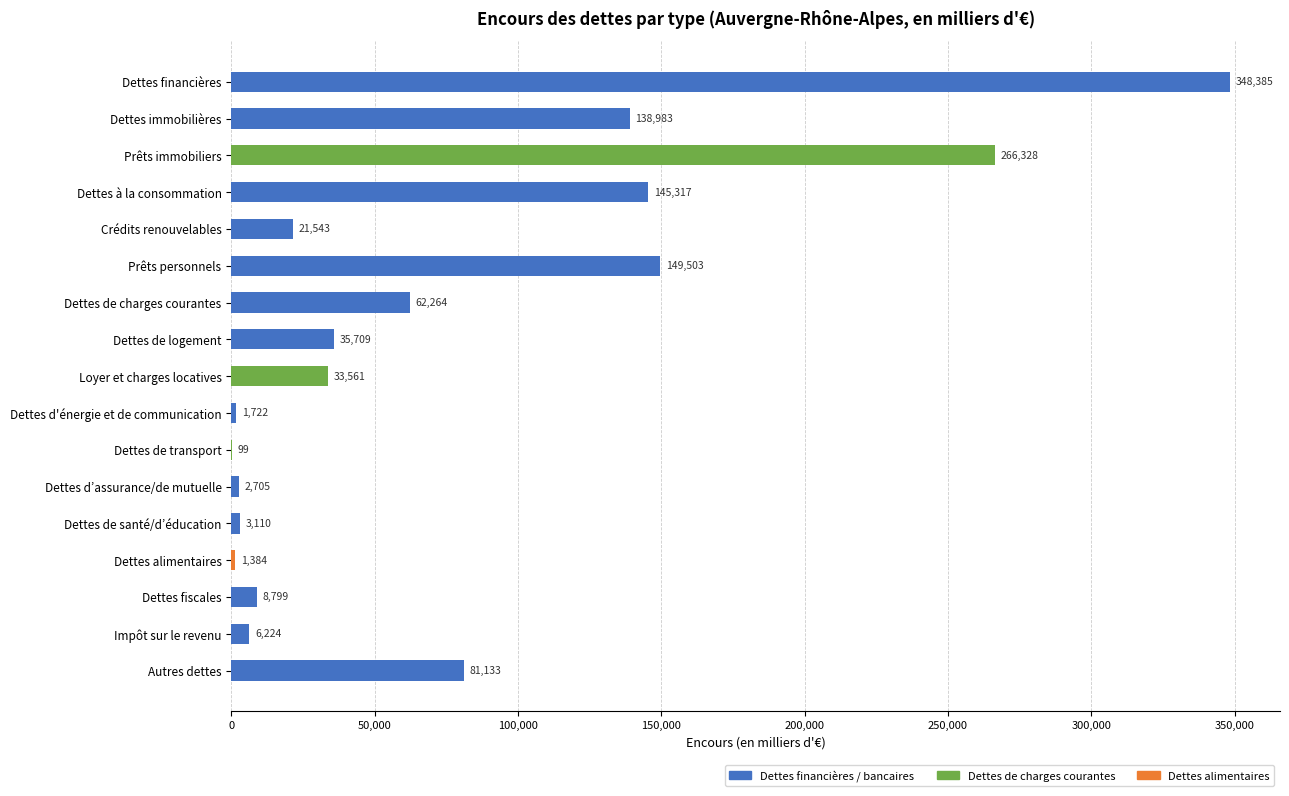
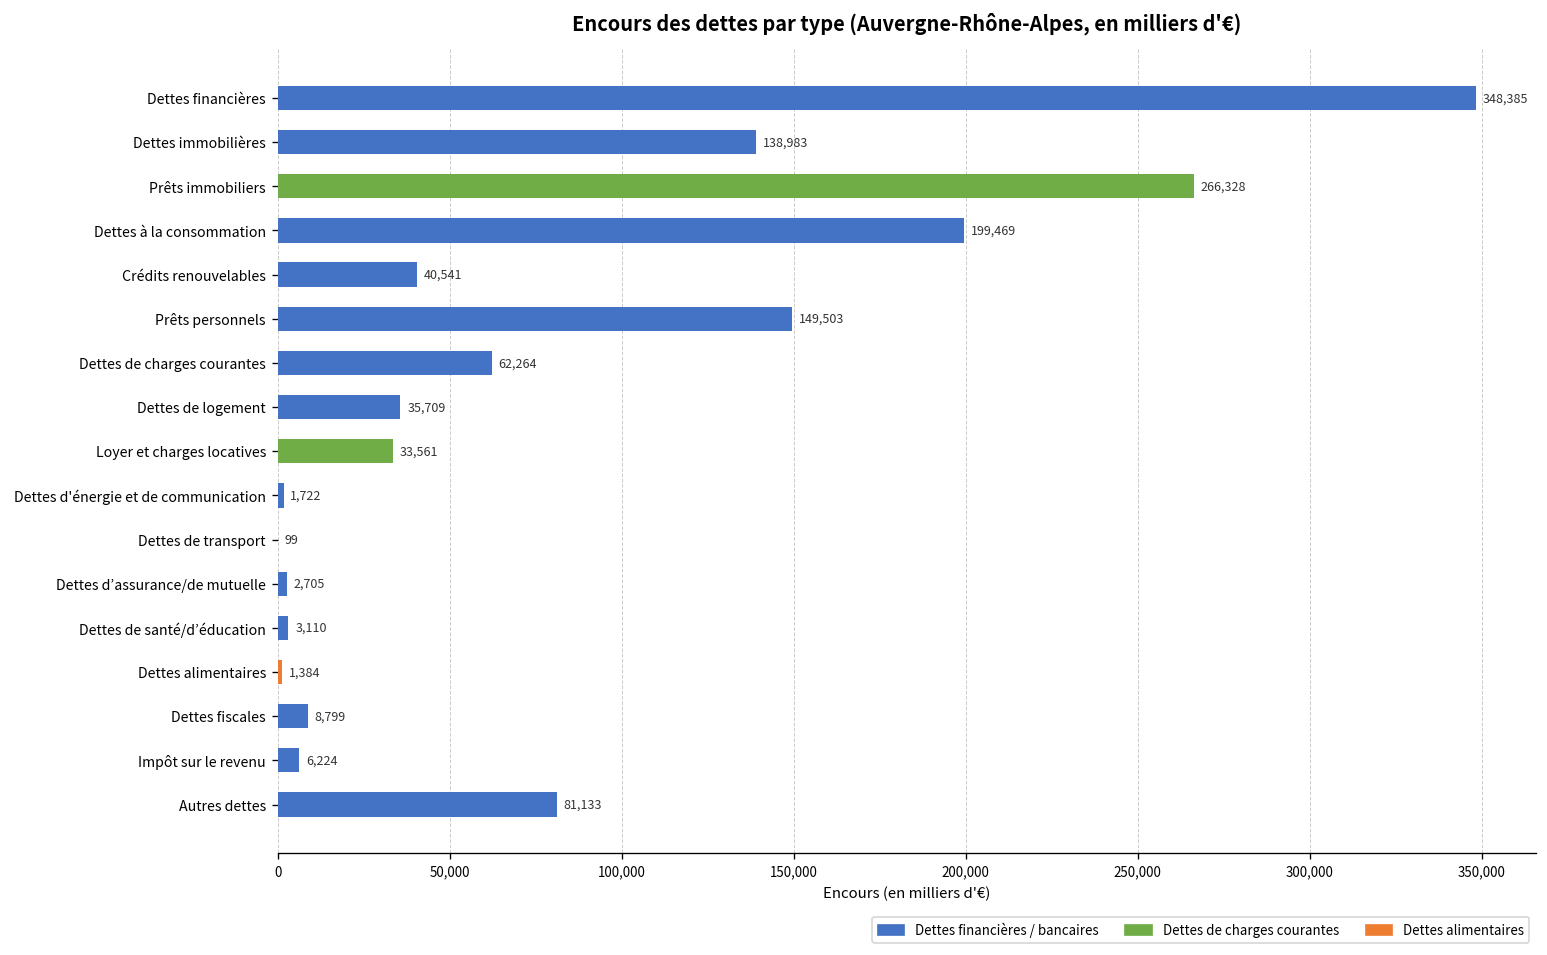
Dettes à la consommation: 145,317 -> 199,469
Crédits renouvelables: 21,543 -> 40,541
